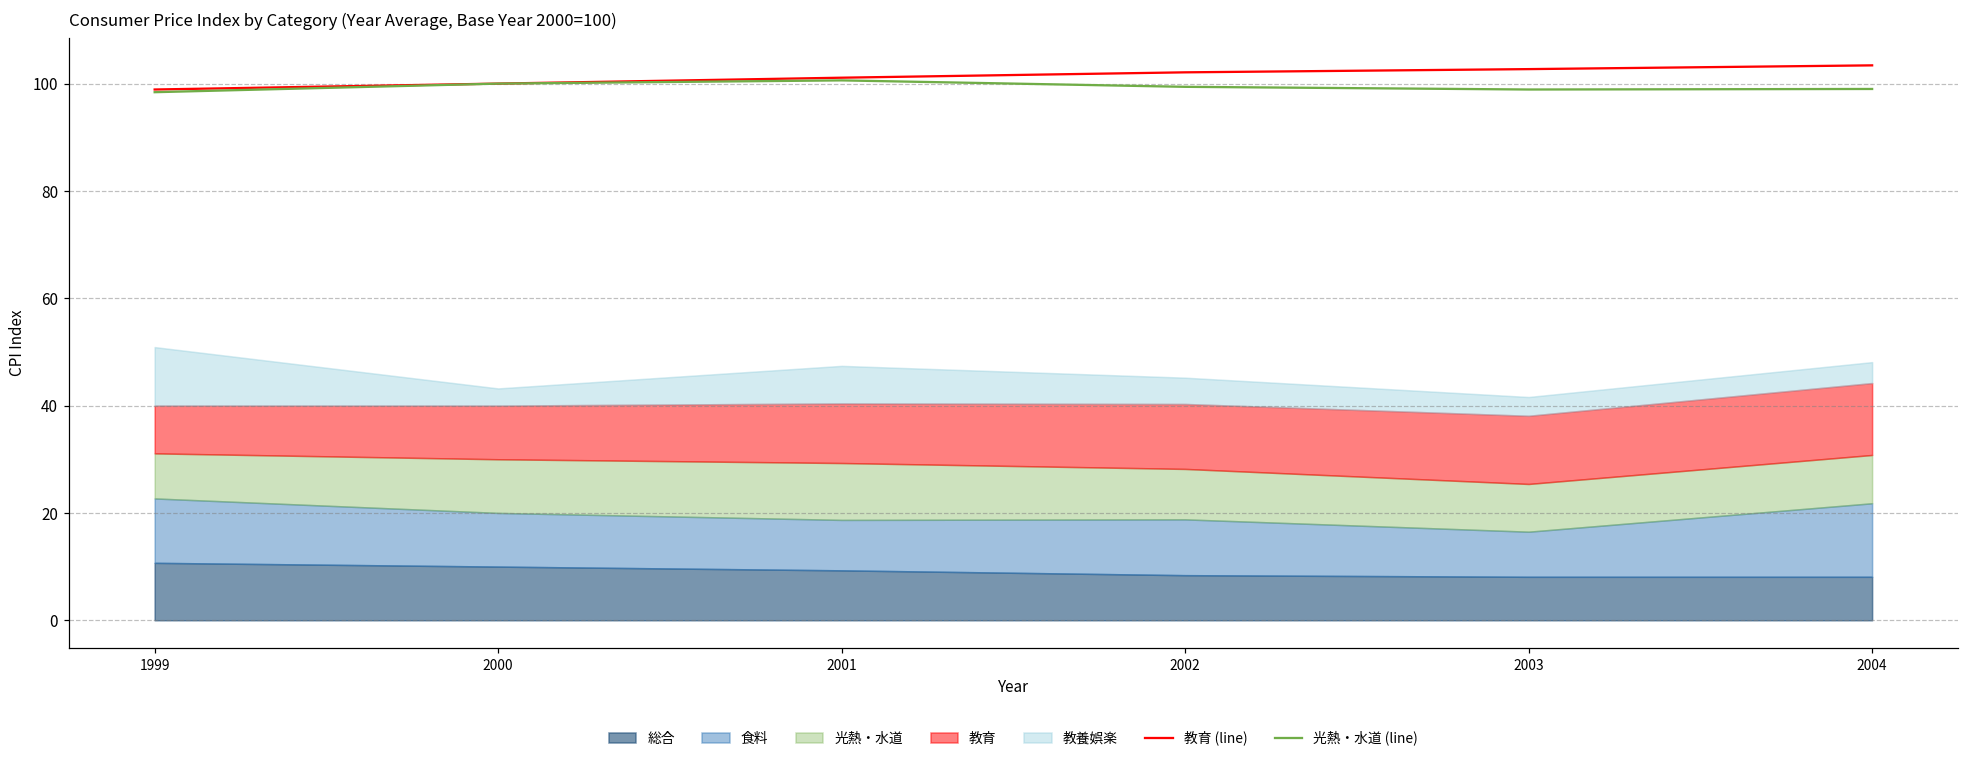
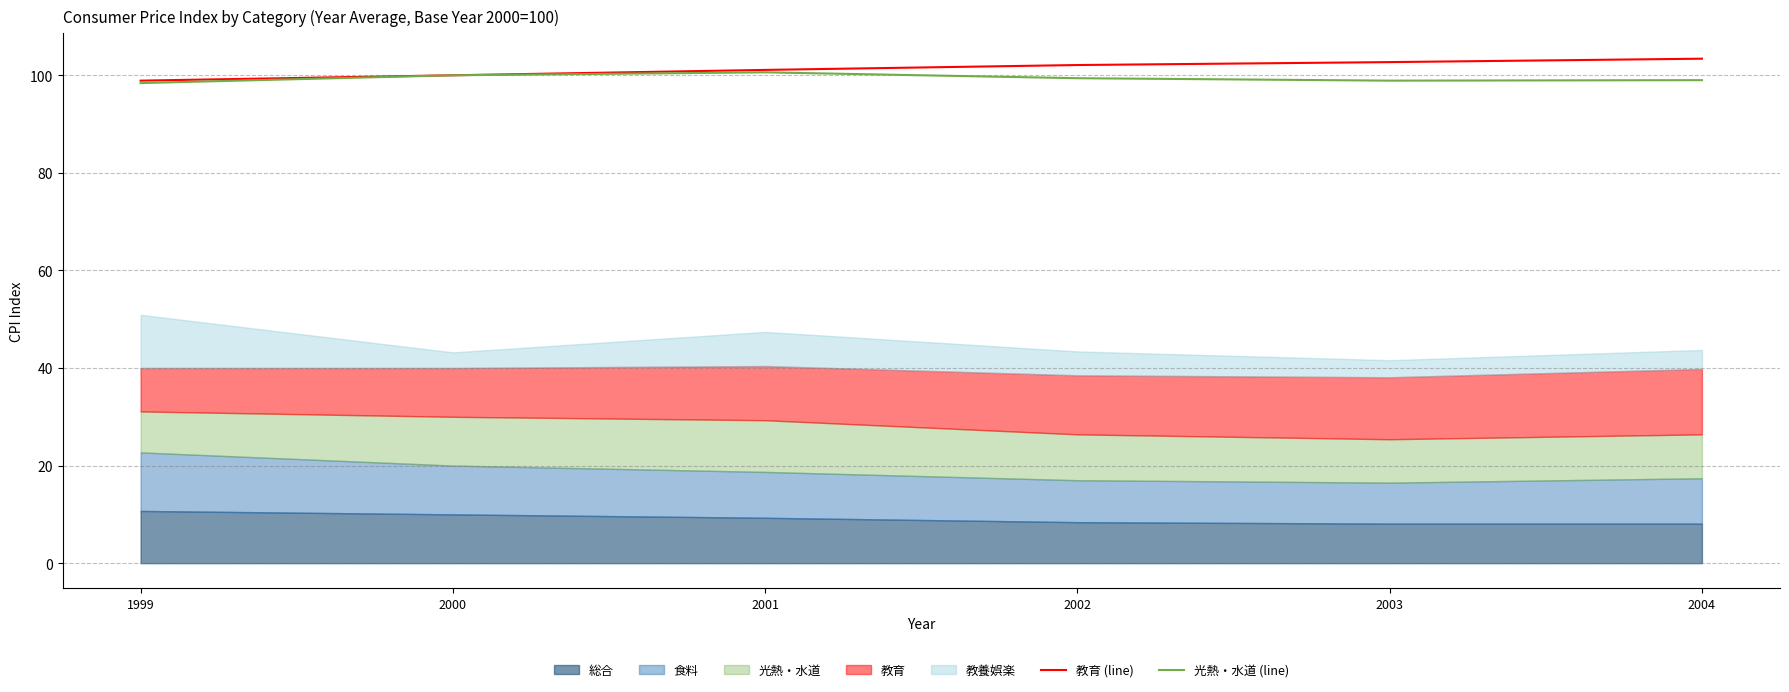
食料, 2002: 10 -> 9
食料, 2004: 14 -> 9
